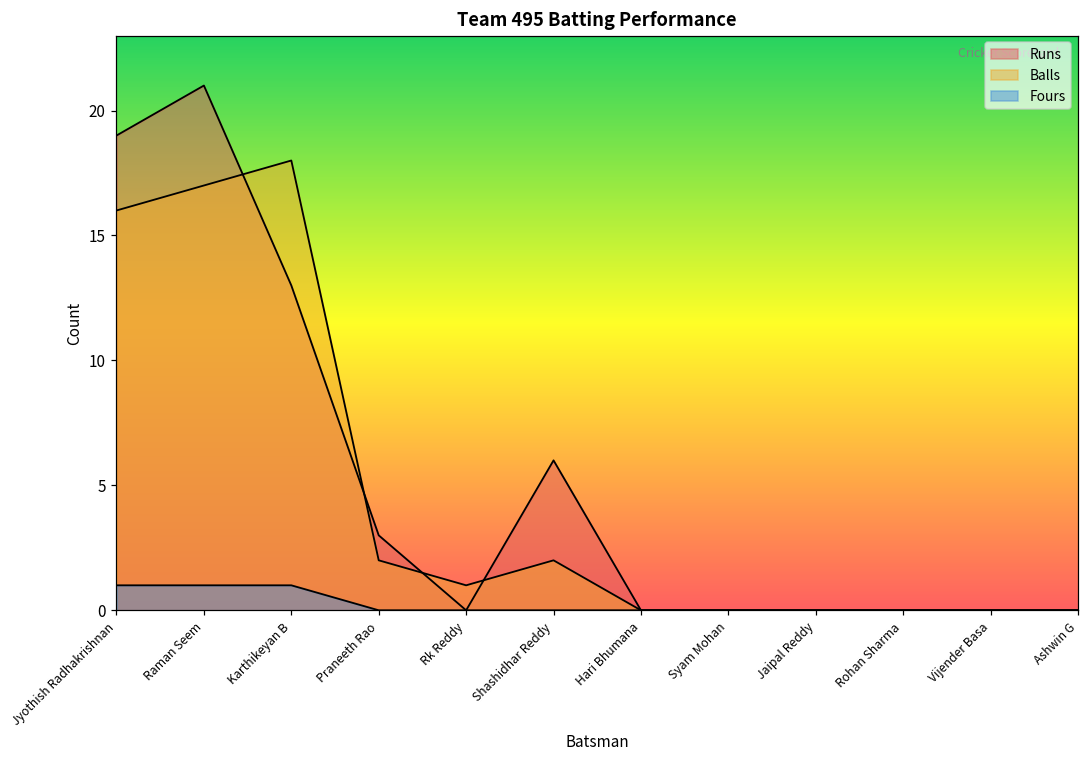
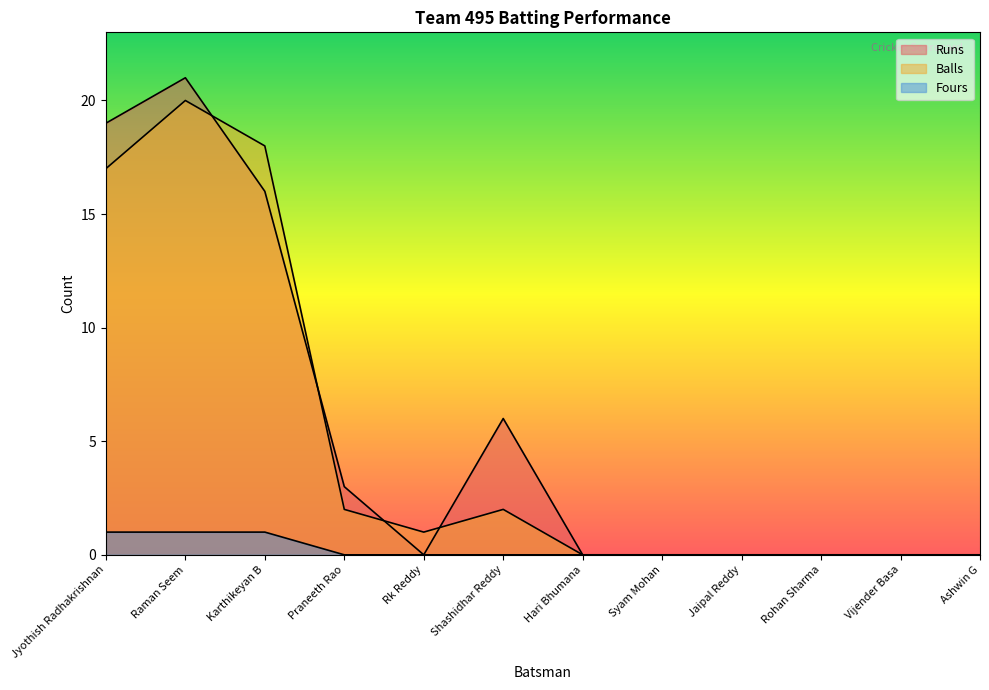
Balls, Jyothish Radhakrishnan: 16 -> 17
Balls, Raman Seem: 17 -> 20
Runs, Karthikeyan B: 13 -> 16
